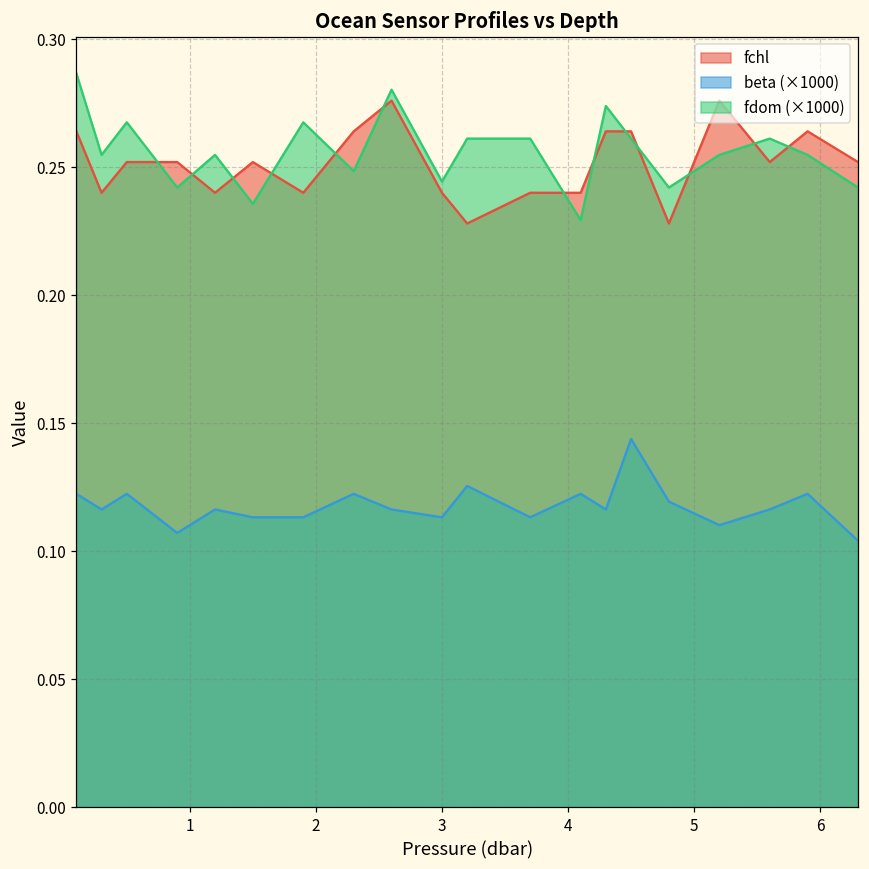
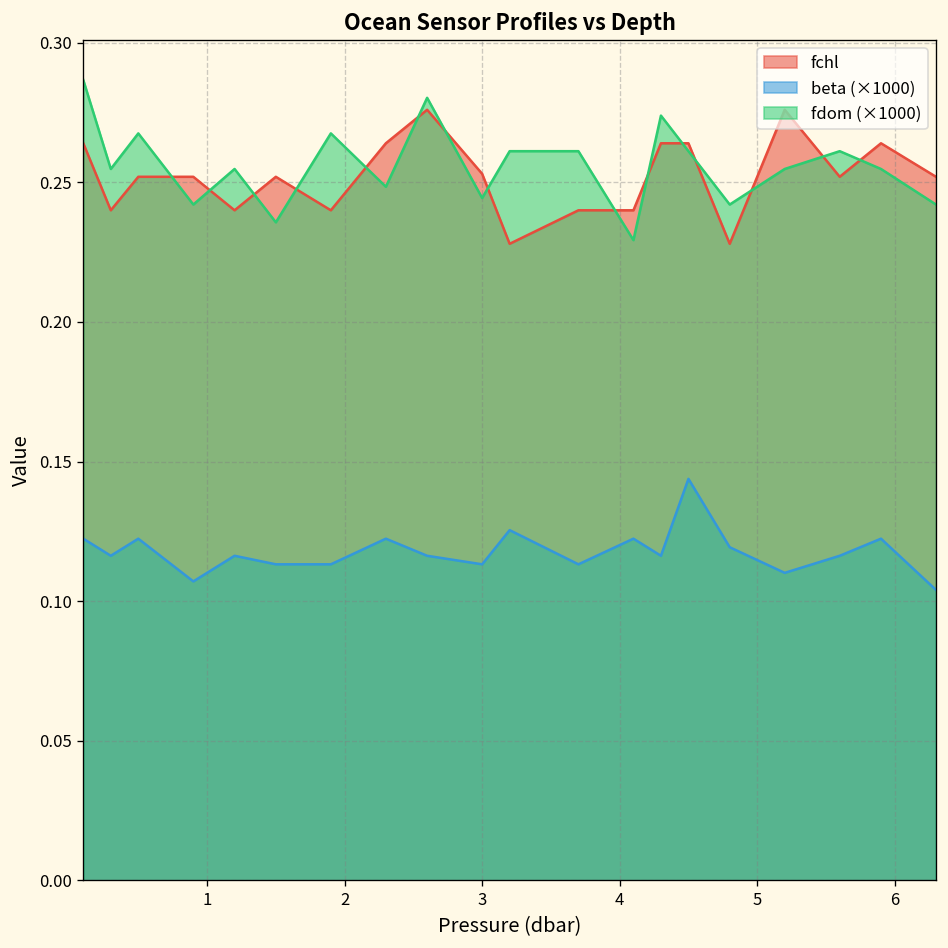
fchl, 3: 0.240 -> 0.253
